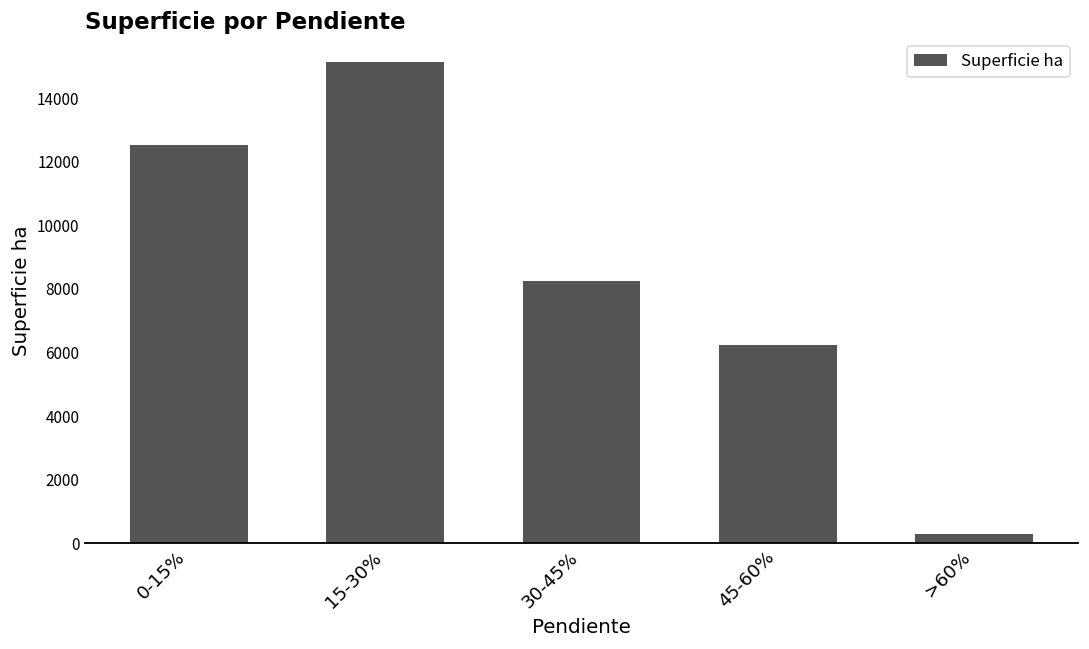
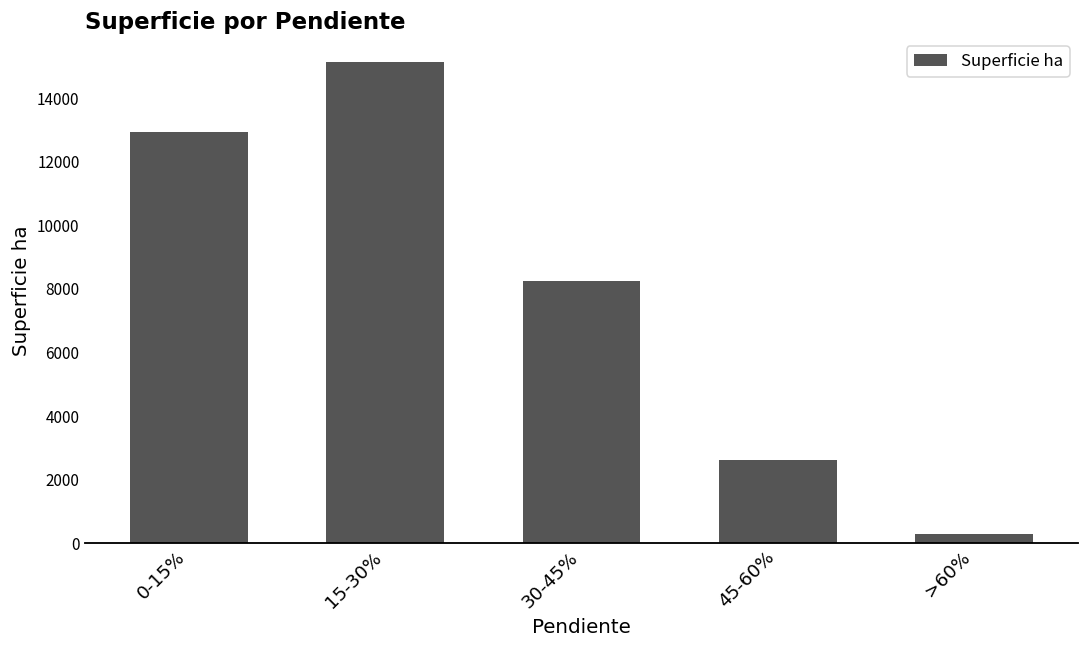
0-15%: 12500 -> 12900
45-60%: 6200 -> 2600
